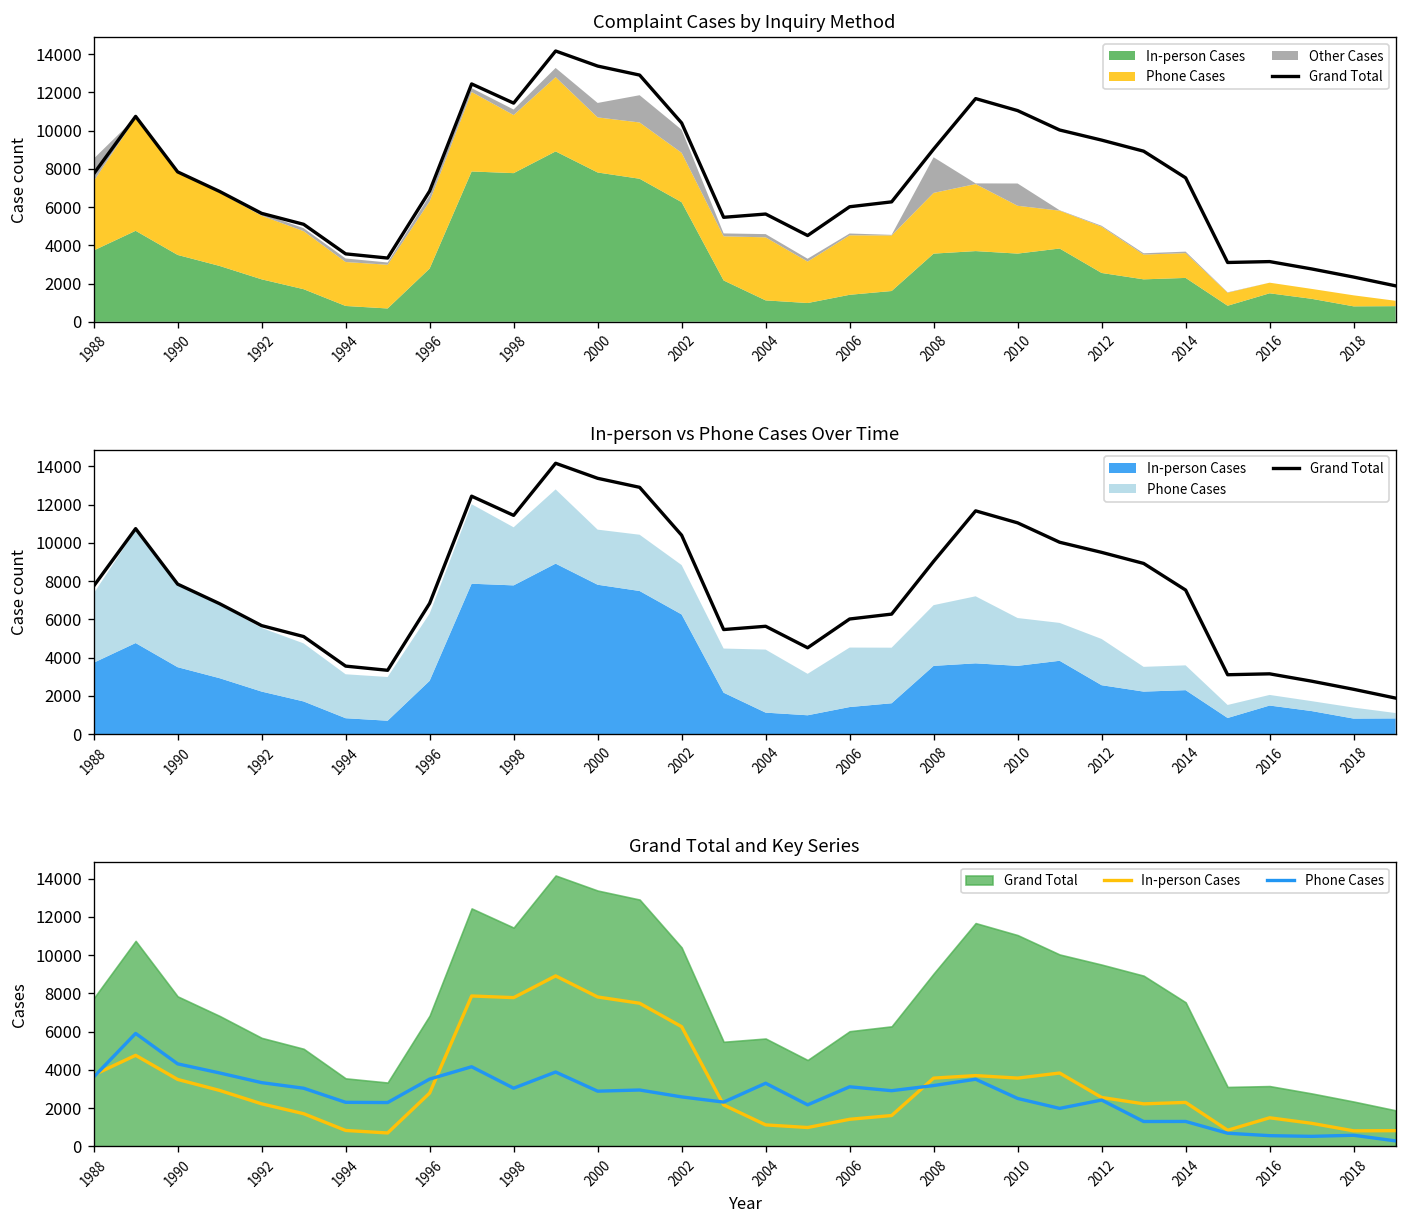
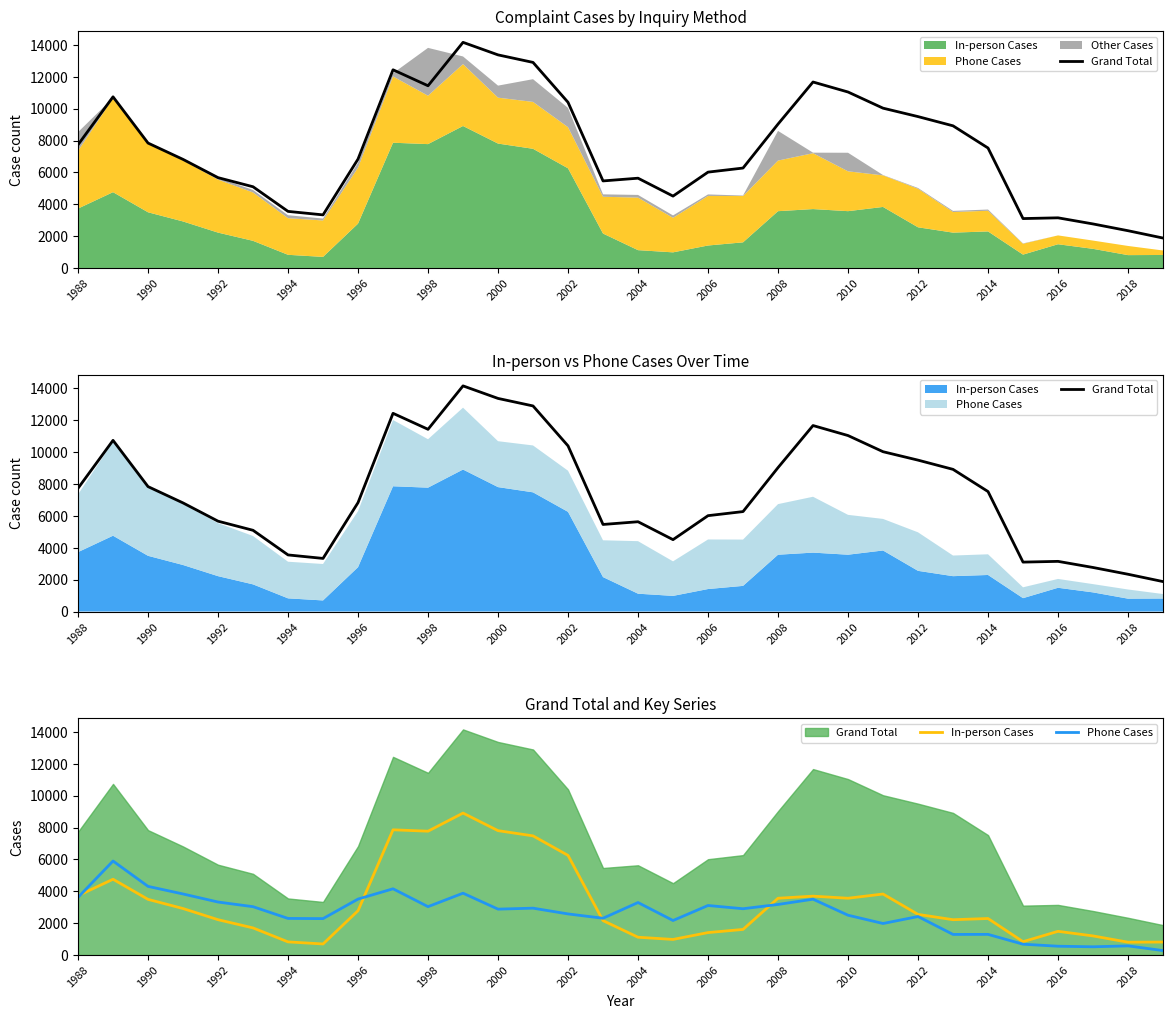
Complaint Cases by Inquiry Method, Other Cases, 1998: 300 -> 3000
